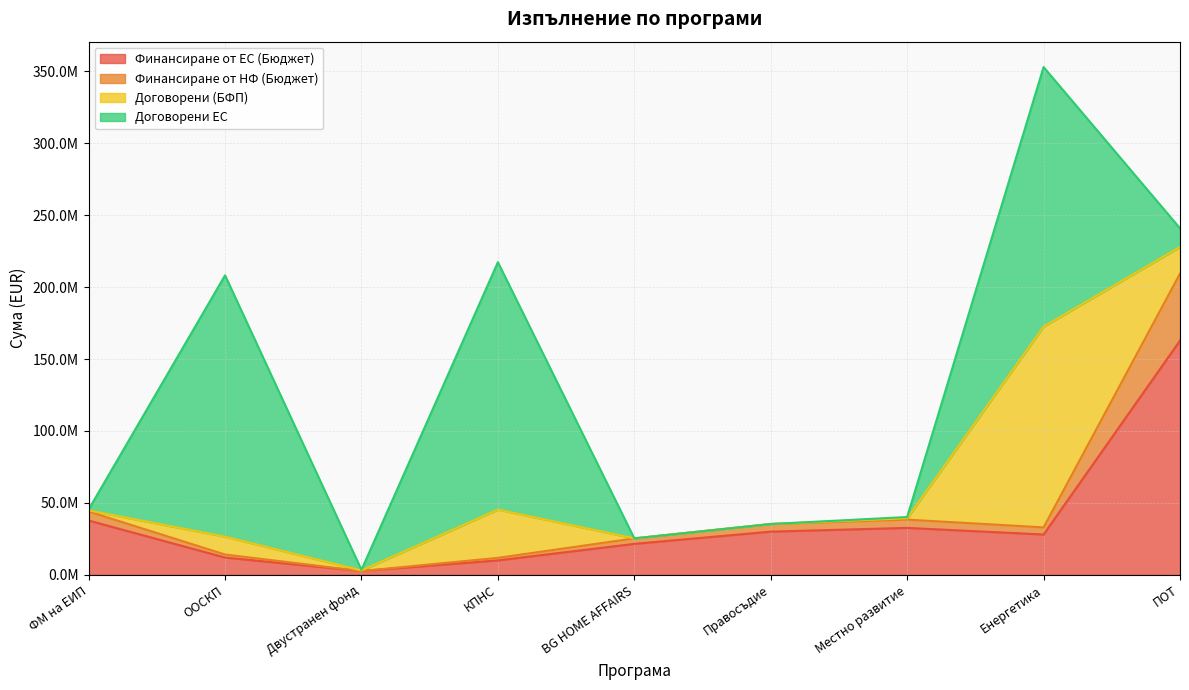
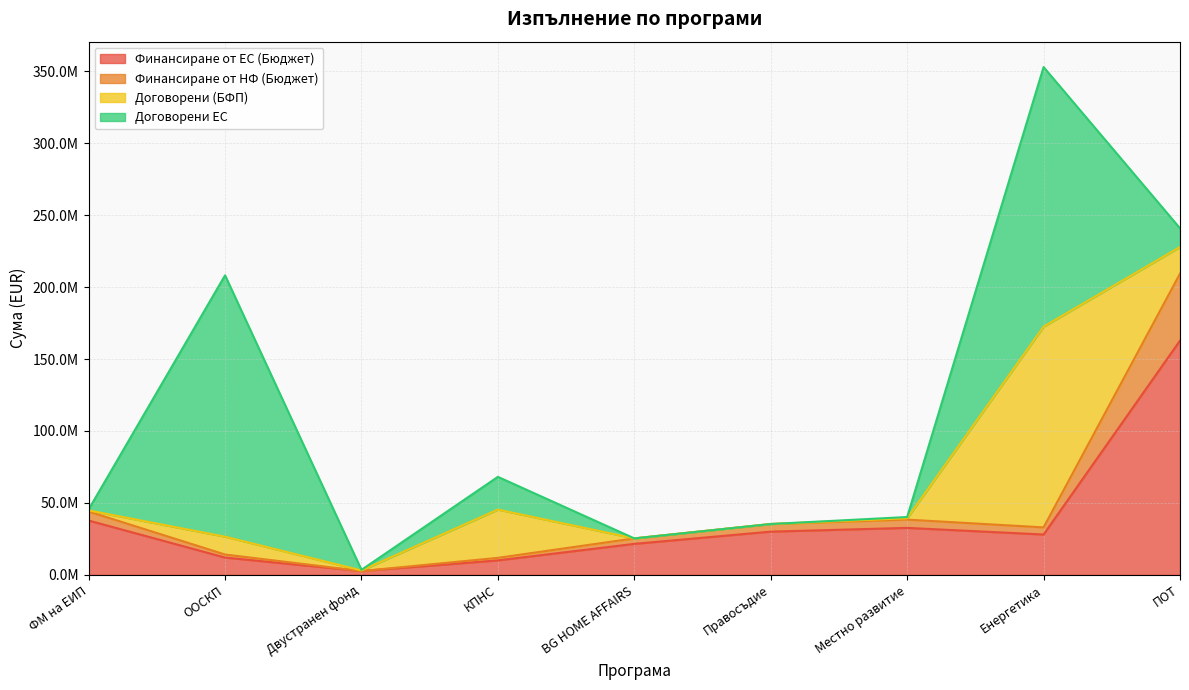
Договорени ЕС, КПНС: 172000000 -> 23000000
